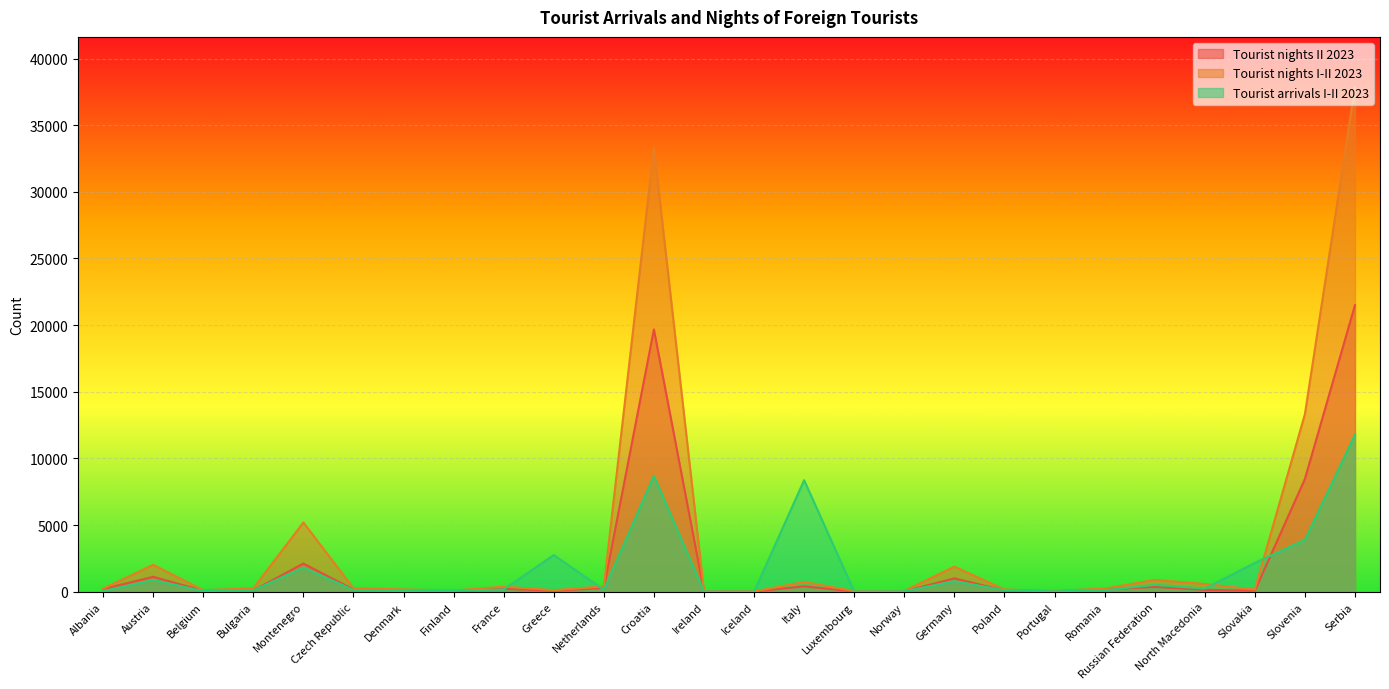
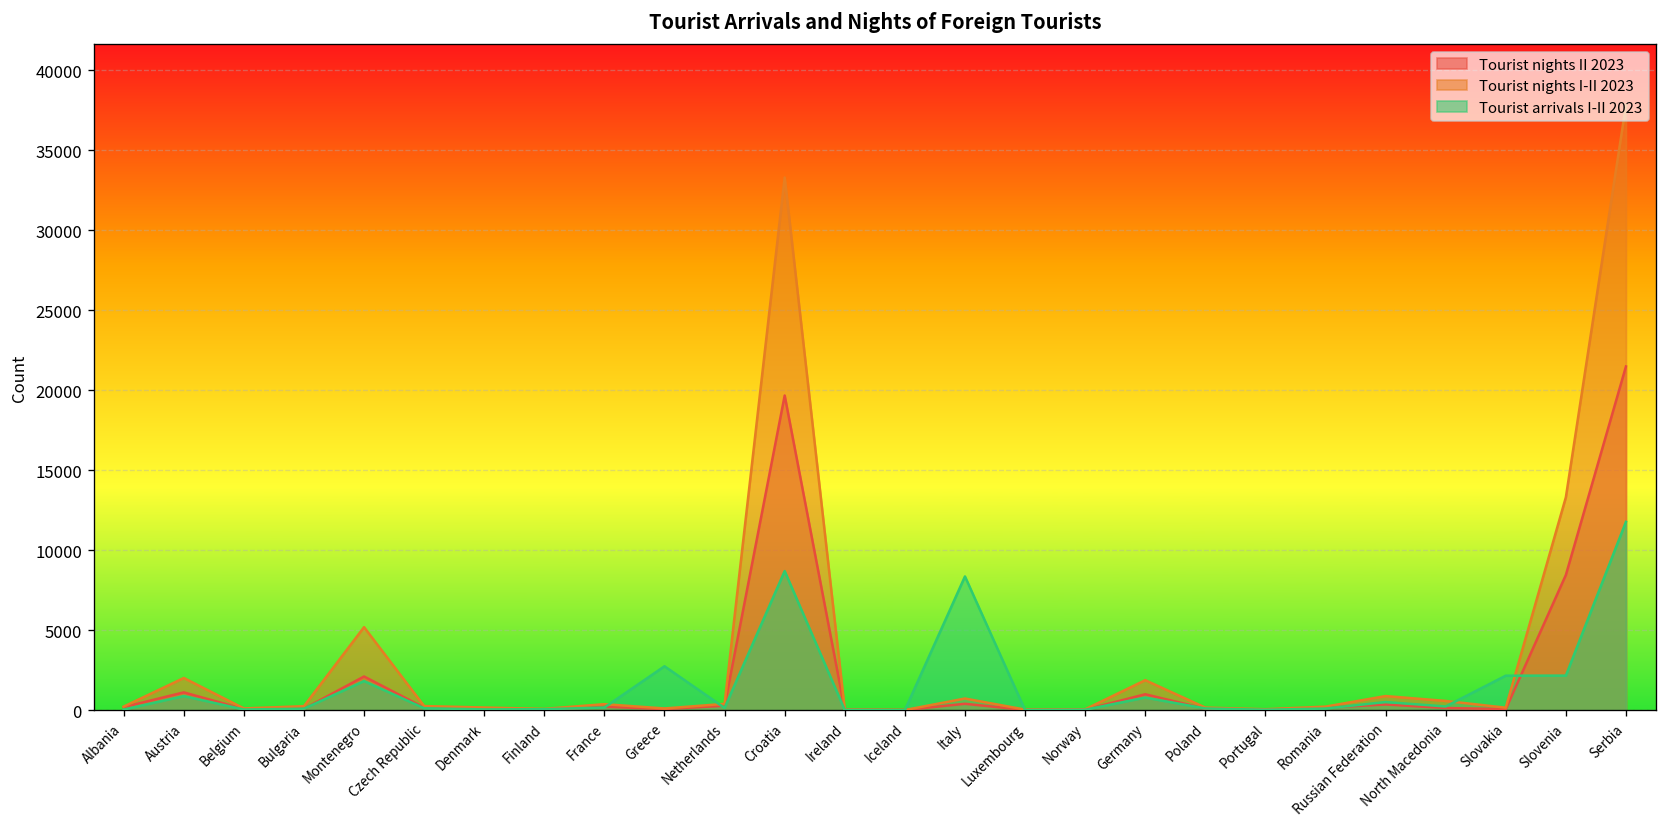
Tourist arrivals I-II 2023, Slovenia: 3900 -> 2200
